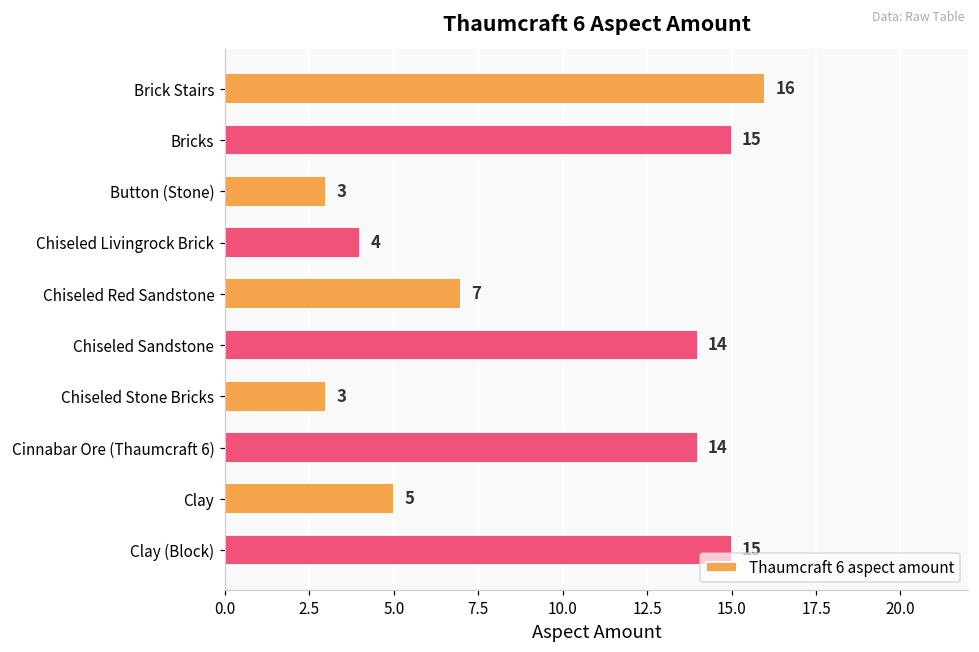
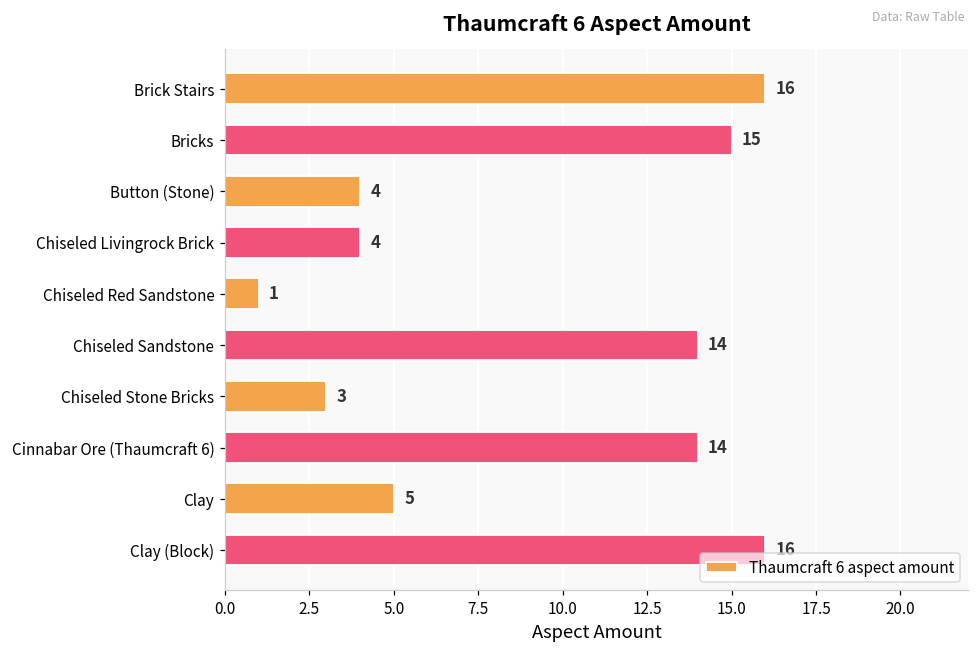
Button (Stone): 3 -> 4
Chiseled Red Sandstone: 7 -> 1
Clay (Block): 15 -> 16
